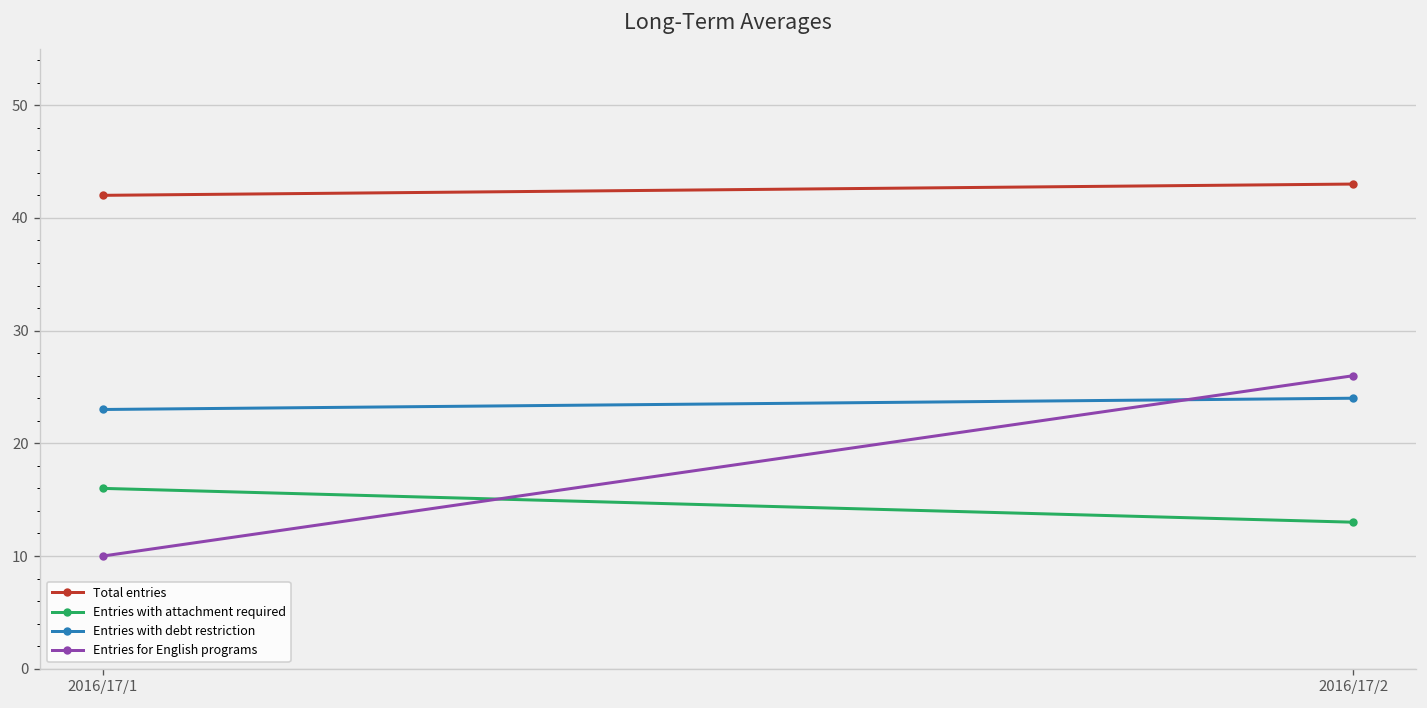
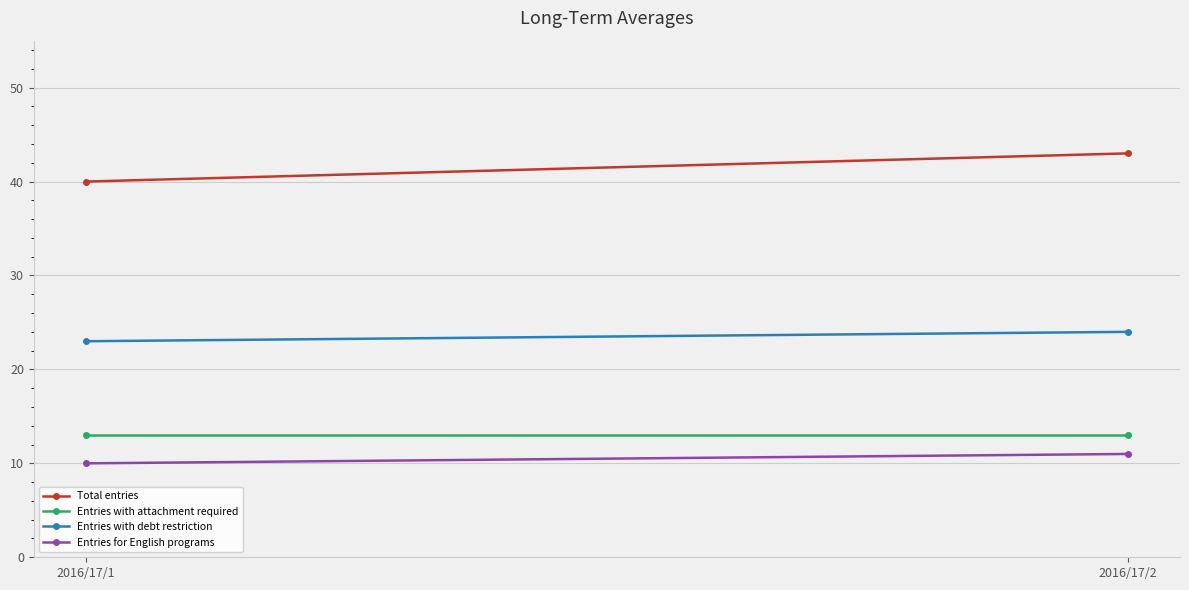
Total entries, 2016/17/1: 42 -> 40
Entries with attachment required, 2016/17/1: 16 -> 13
Entries for English programs, 2016/17/2: 26 -> 11
